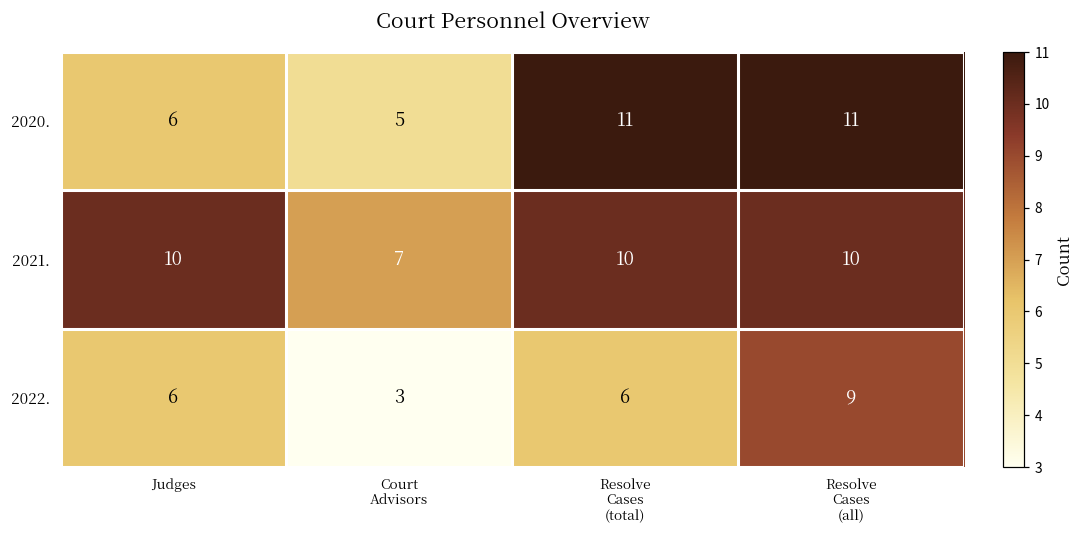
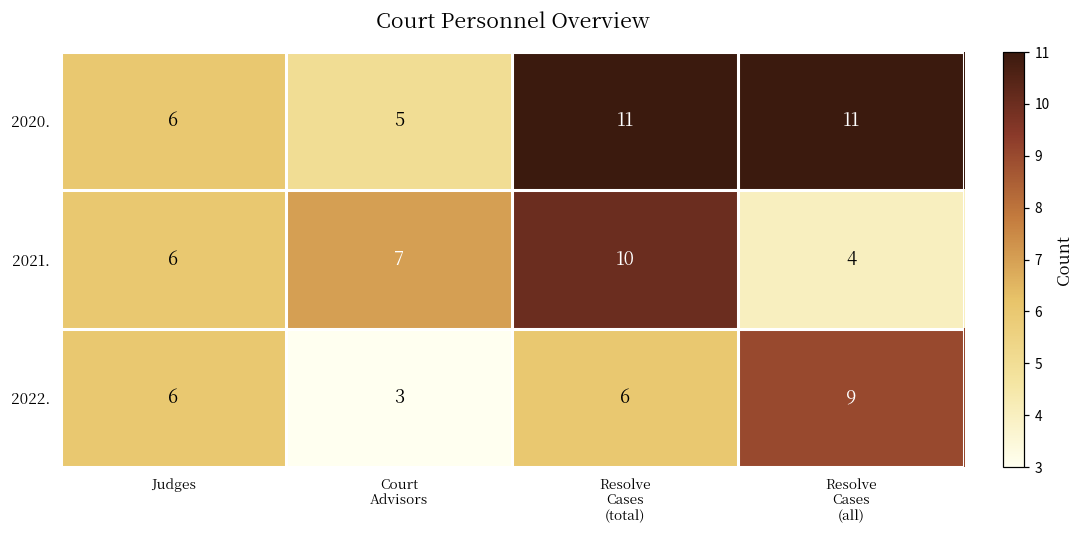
2021., Judges: 10 -> 6
2021., Resolve Cases (all): 10 -> 4
